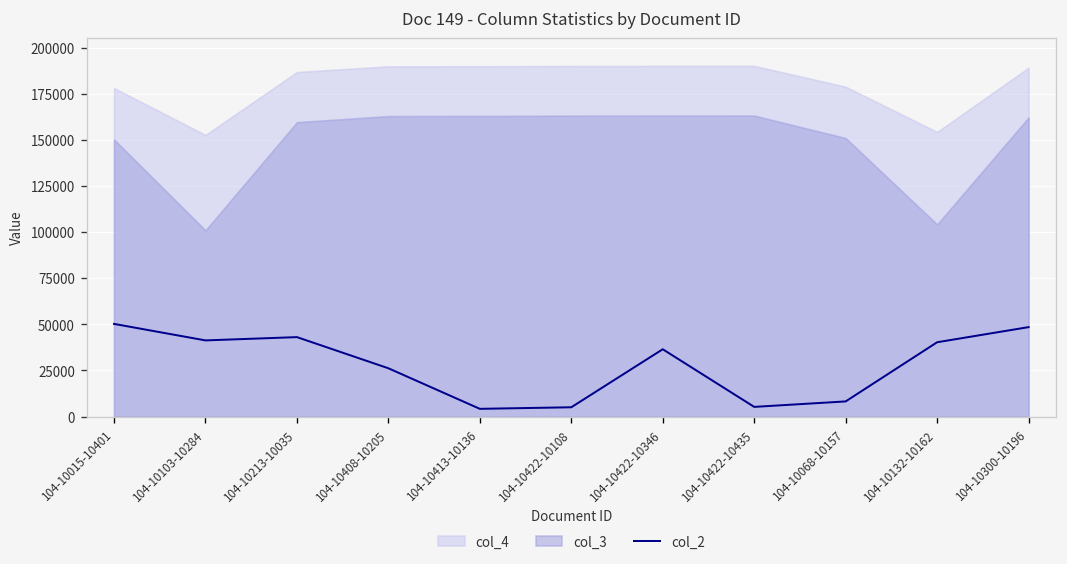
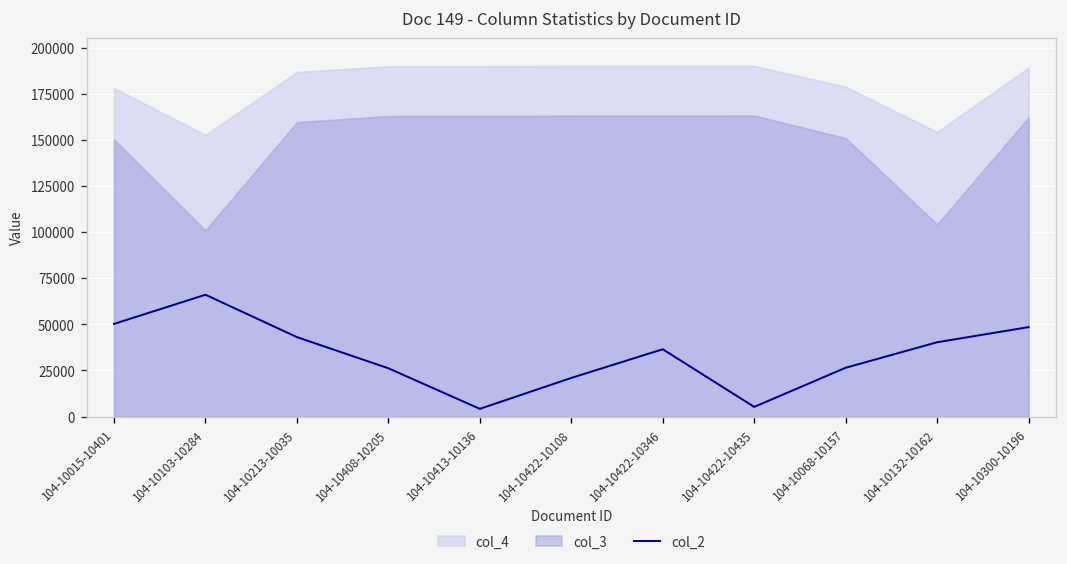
col_2, 104-10103-10284: 41000 -> 66000
col_2, 104-10422-10108: 5000 -> 21000
col_2, 104-10068-10157: 8000 -> 26000
